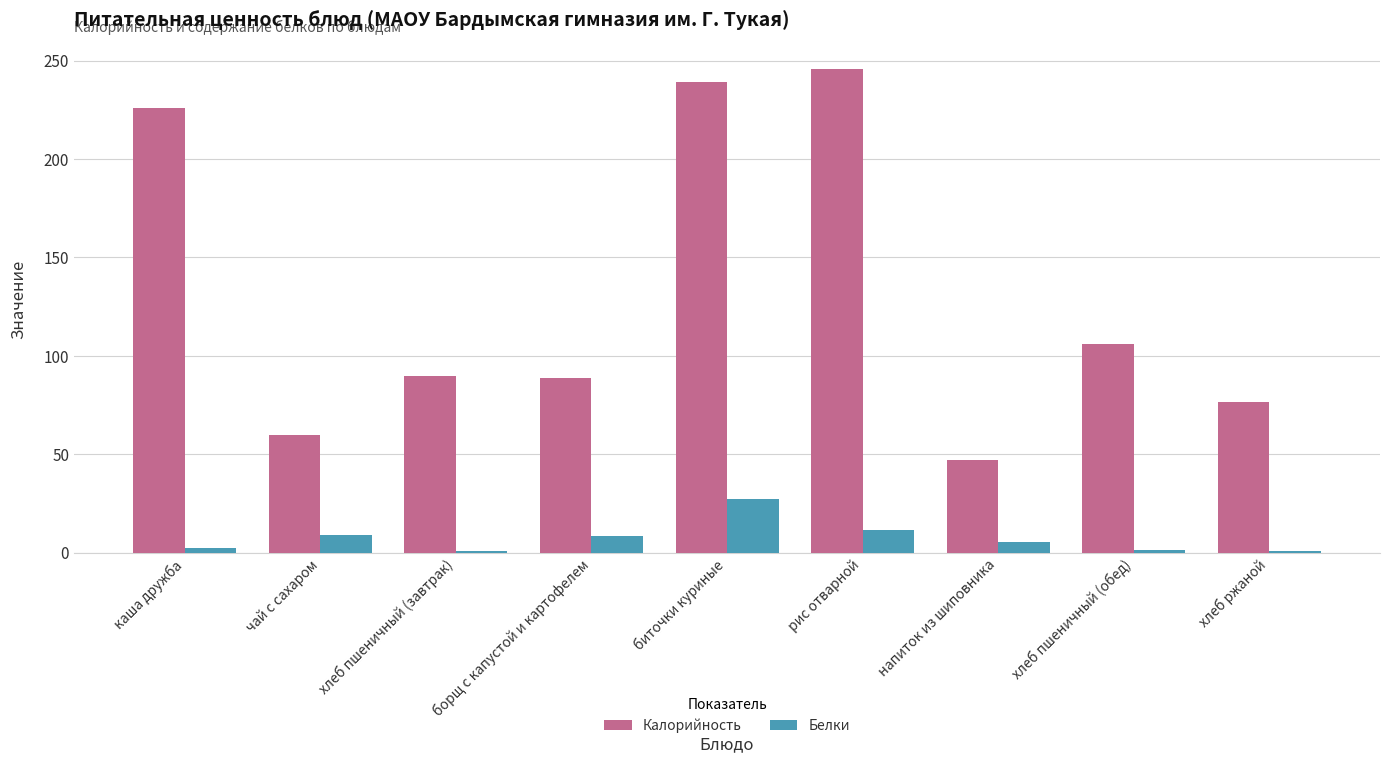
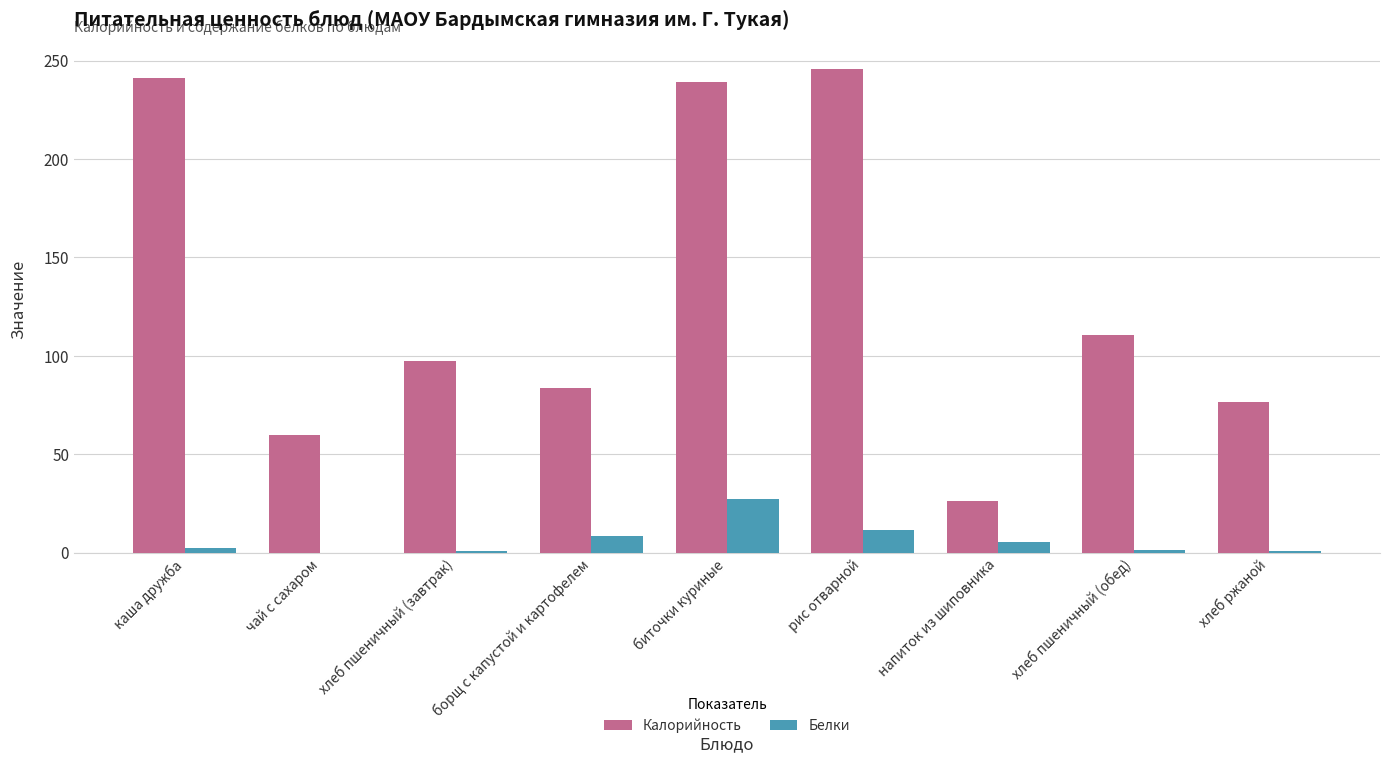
Калорийность, каша дружба: 226 -> 241
Белки, чай с сахаром: 9 -> 0
Калорийность, хлеб пшеничный (завтрак): 90 -> 98
Калорийность, борщ с капустой и картофелем: 89 -> 84
Калорийность, напиток из шиповника: 47 -> 26
Калорийность, хлеб пшеничный (обед): 106 -> 110
